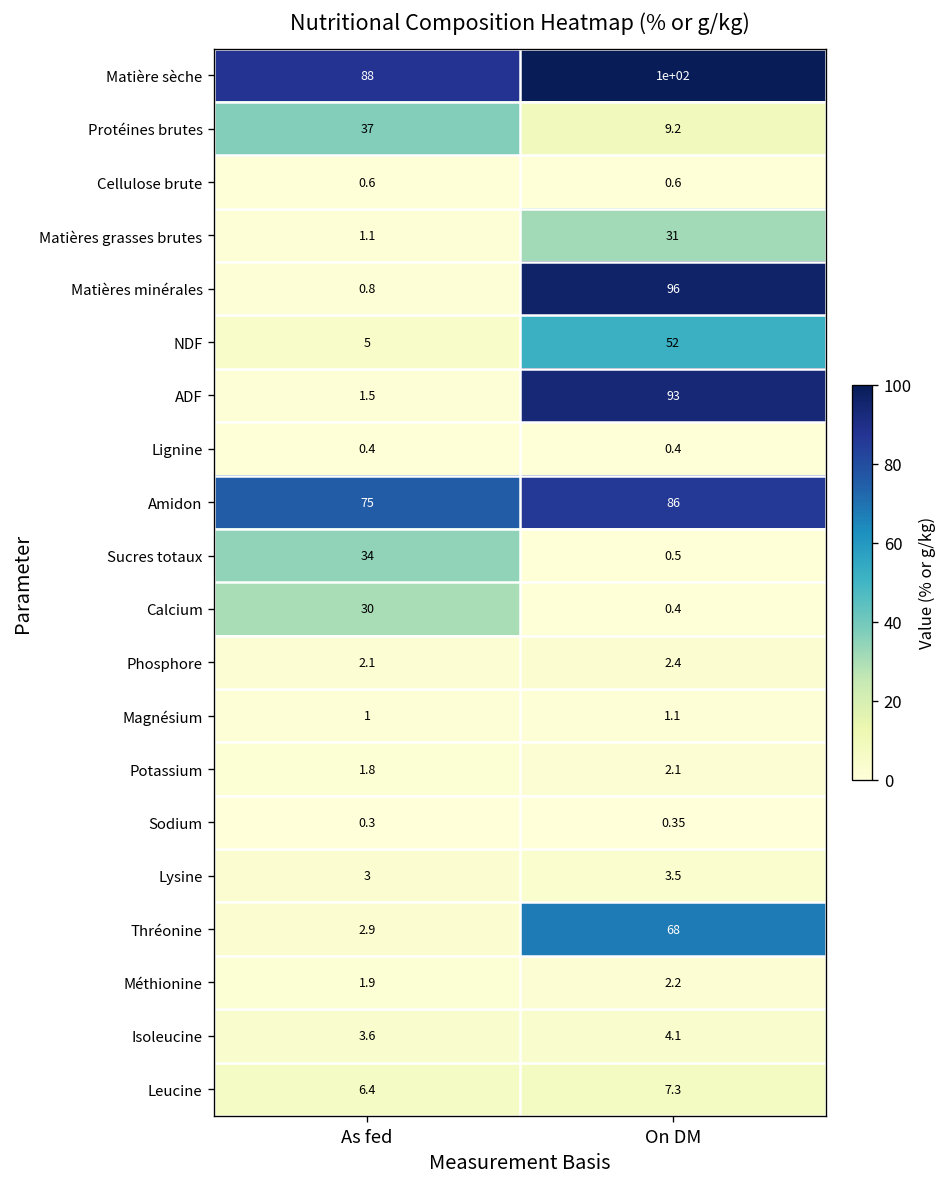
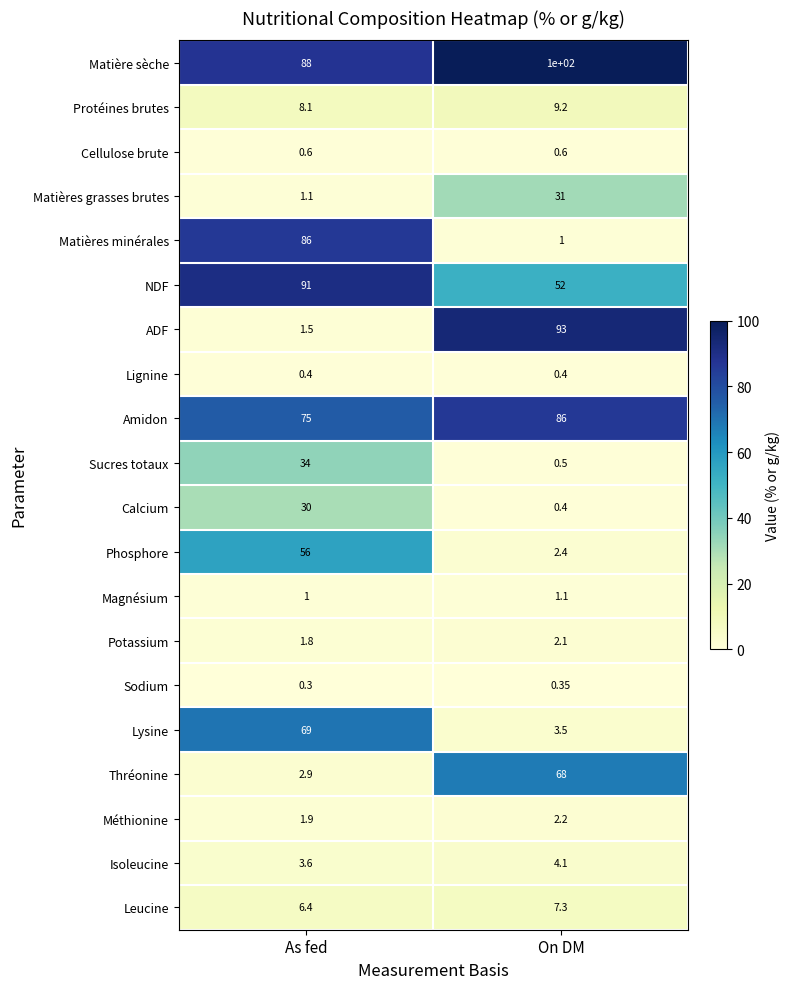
Protéines brutes, As fed: 37 -> 8.1
Matières minérales, As fed: 0.8 -> 86
Matières minérales, On DM: 96 -> 1
NDF, As fed: 5 -> 91
Phosphore, As fed: 2.1 -> 56
Lysine, As fed: 3 -> 69
